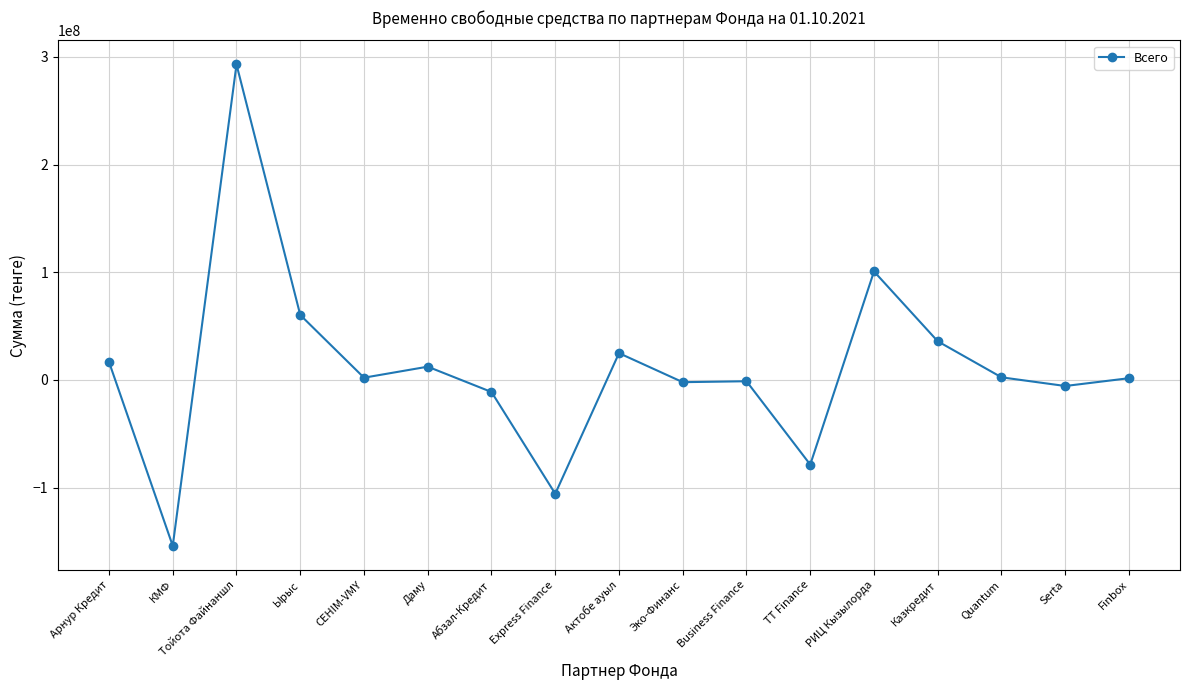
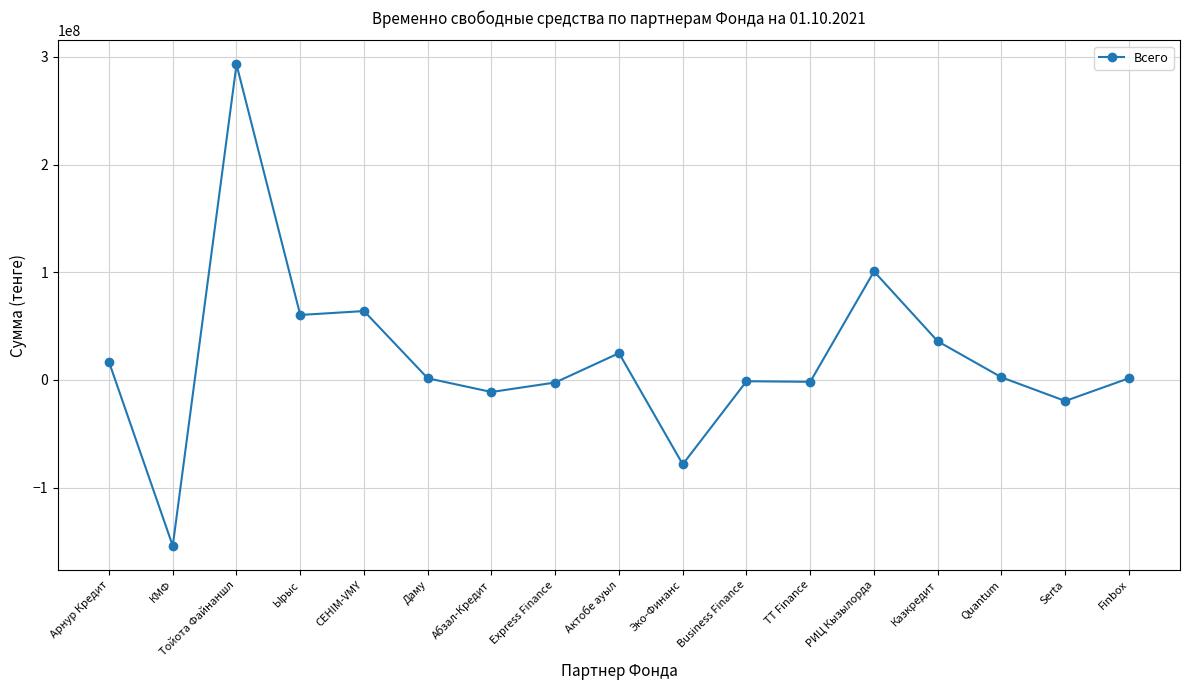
СЕНIМ-VMY: 2000000 -> 64000000
Даму: 12000000 -> 1000000
Express Finance: -106000000 -> -2000000
Эко-Финанс: -2000000 -> -78000000
TT Finance: -79000000 -> -2000000
Serta: -6000000 -> -20000000
